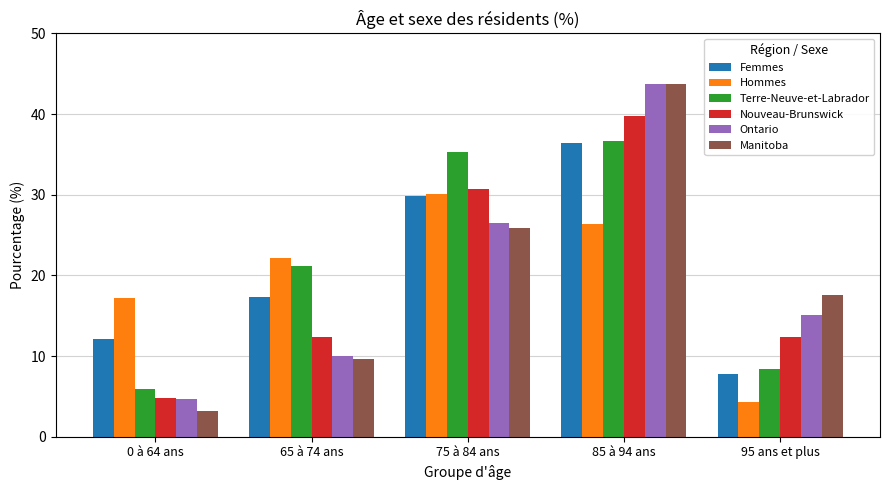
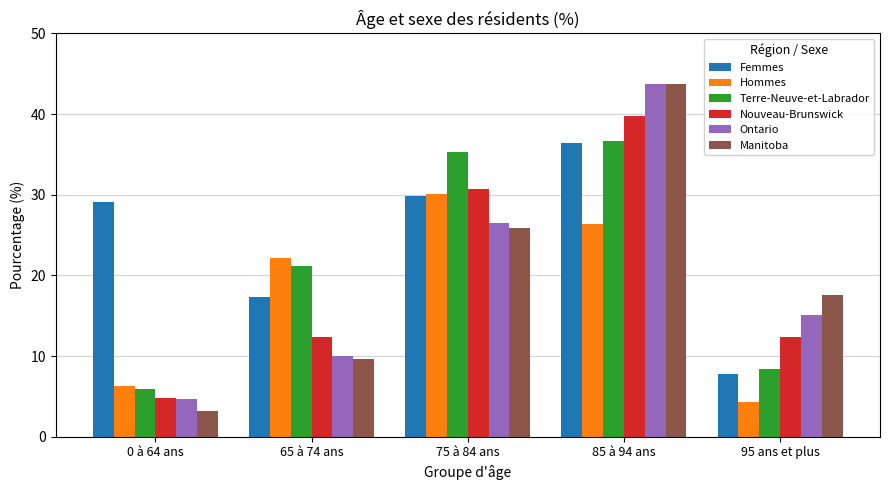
Femmes, 0 à 64 ans: 12 -> 29
Hommes, 0 à 64 ans: 17 -> 6
